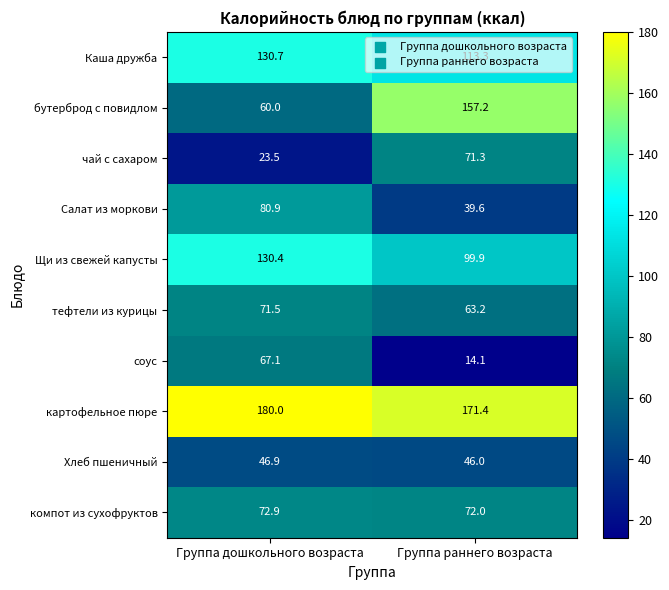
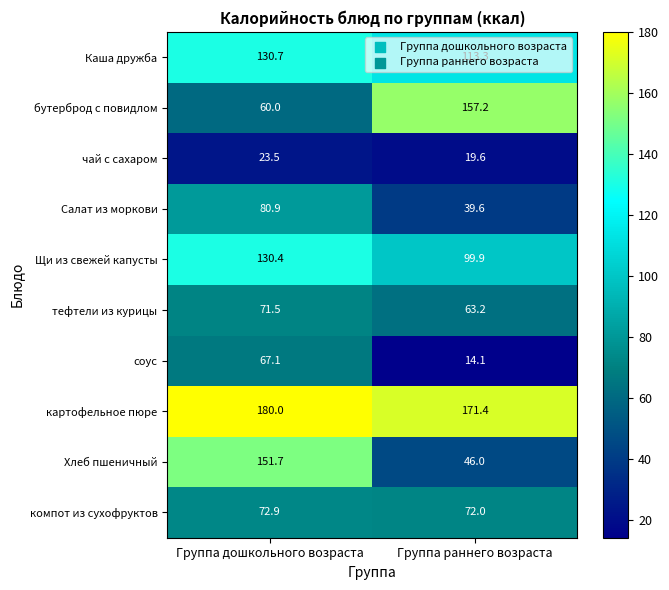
чай с сахаром, Группа раннего возраста: 71.3 -> 19.6
Хлеб пшеничный, Группа дошкольного возраста: 46.9 -> 151.7
